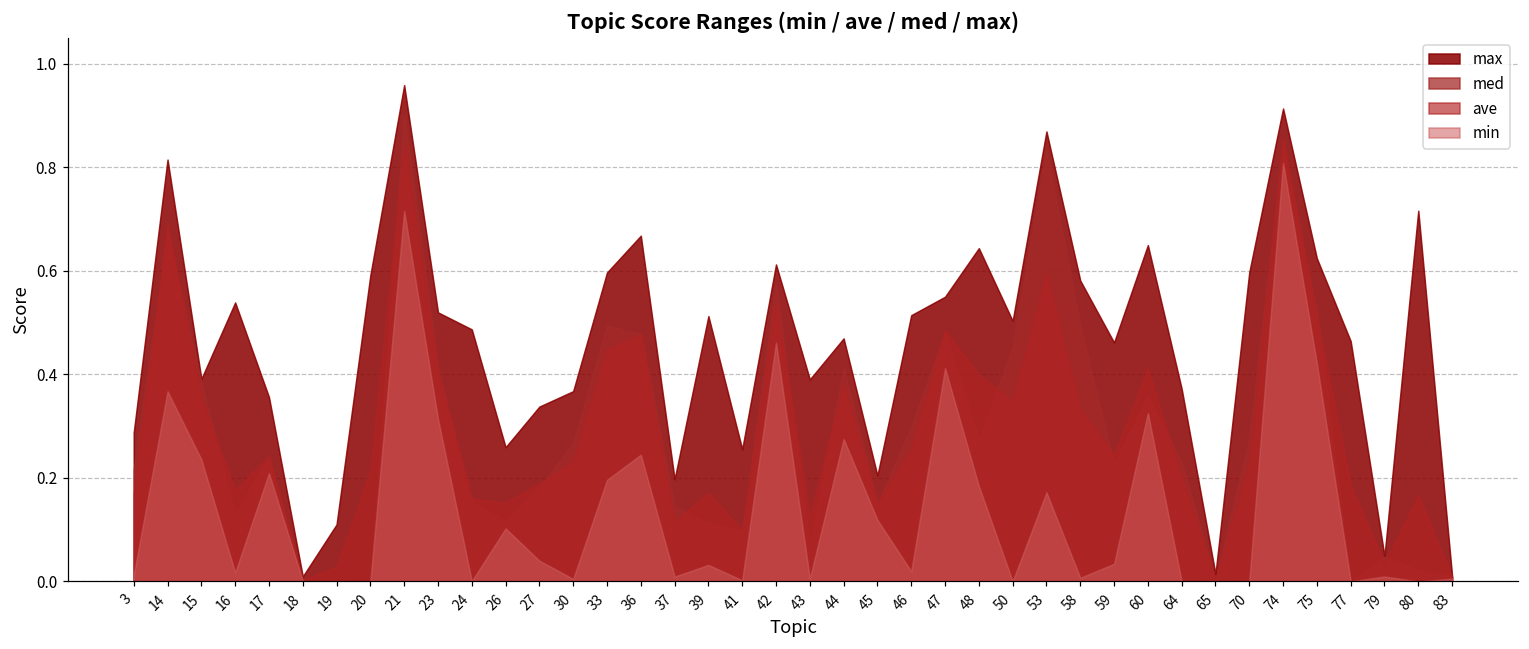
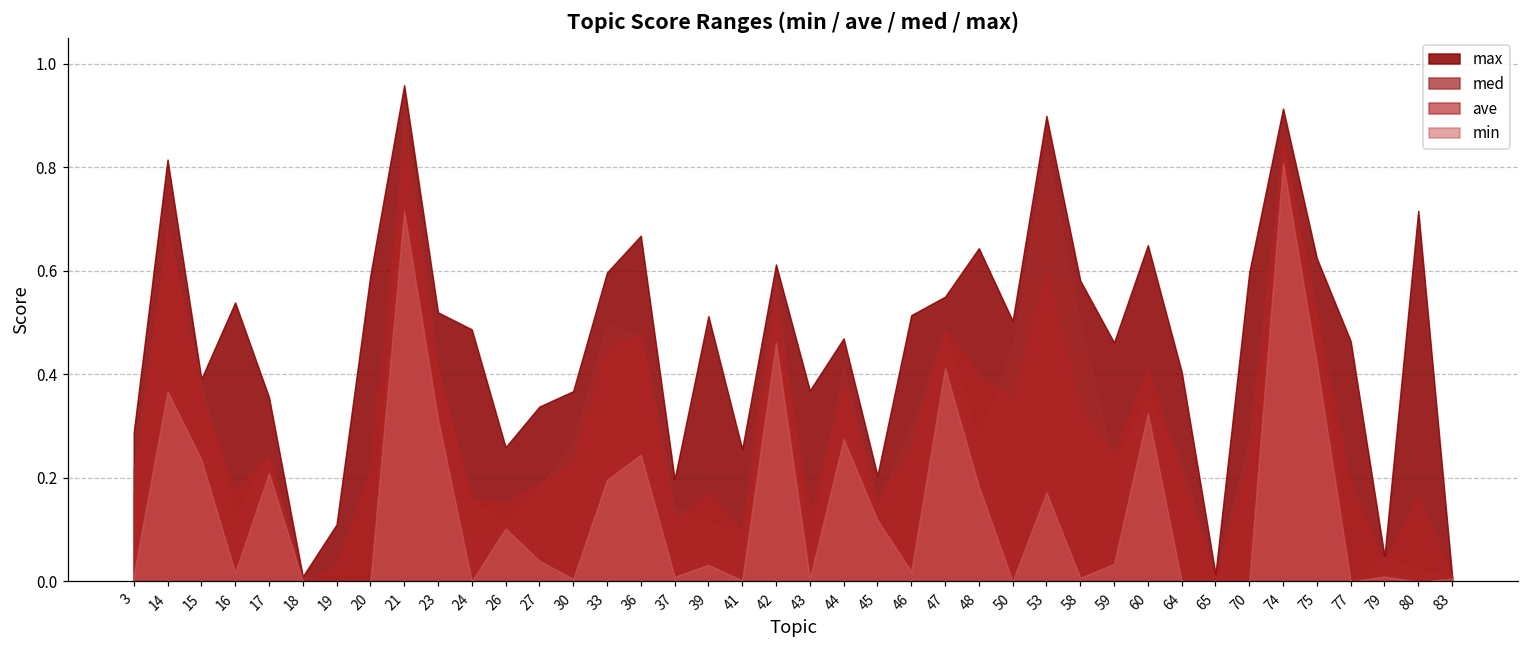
max, 43: 0.39 -> 0.37
max, 53: 0.87 -> 0.90
max, 64: 0.37 -> 0.41
